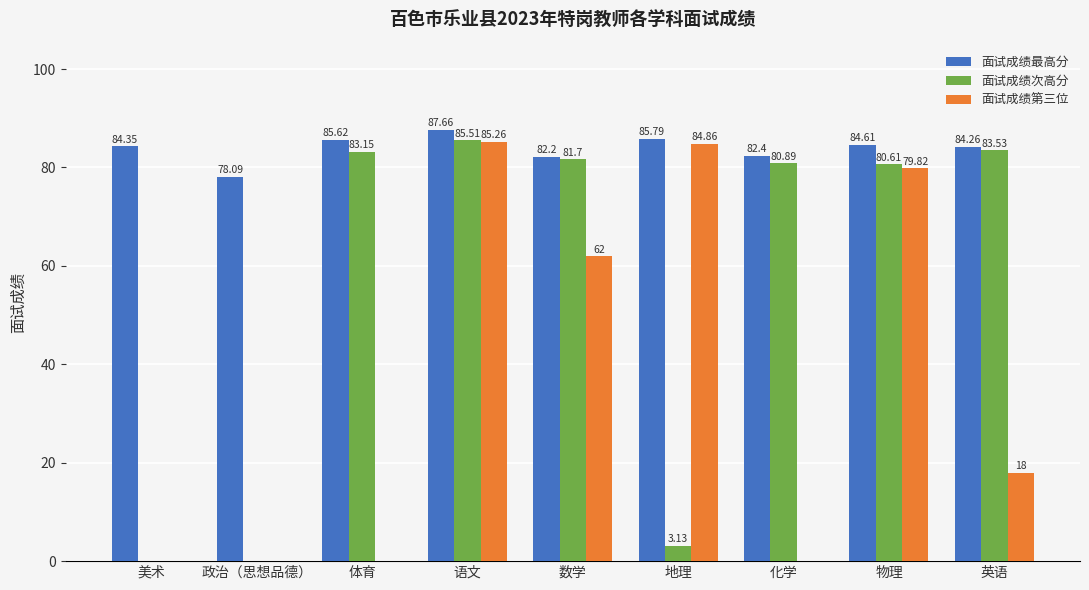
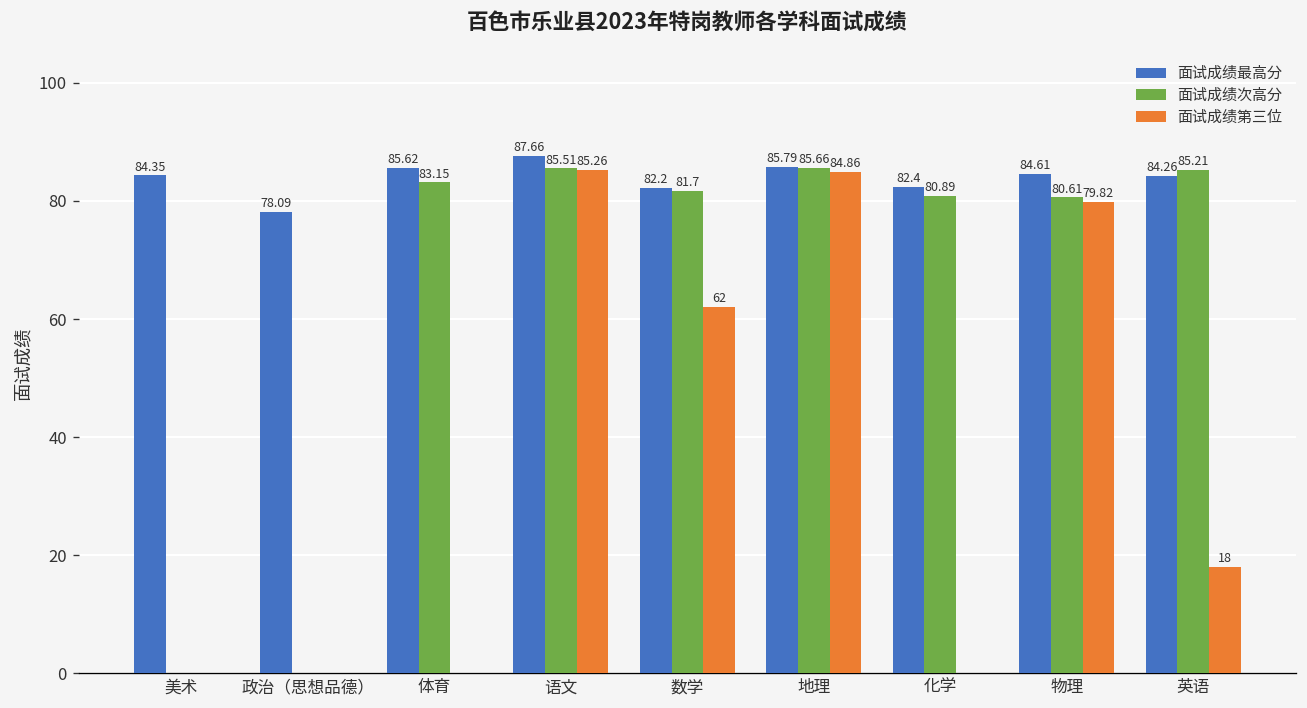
面试成绩次高分, 地理: 3.13 -> 85.66
面试成绩次高分, 英语: 83.53 -> 85.21
